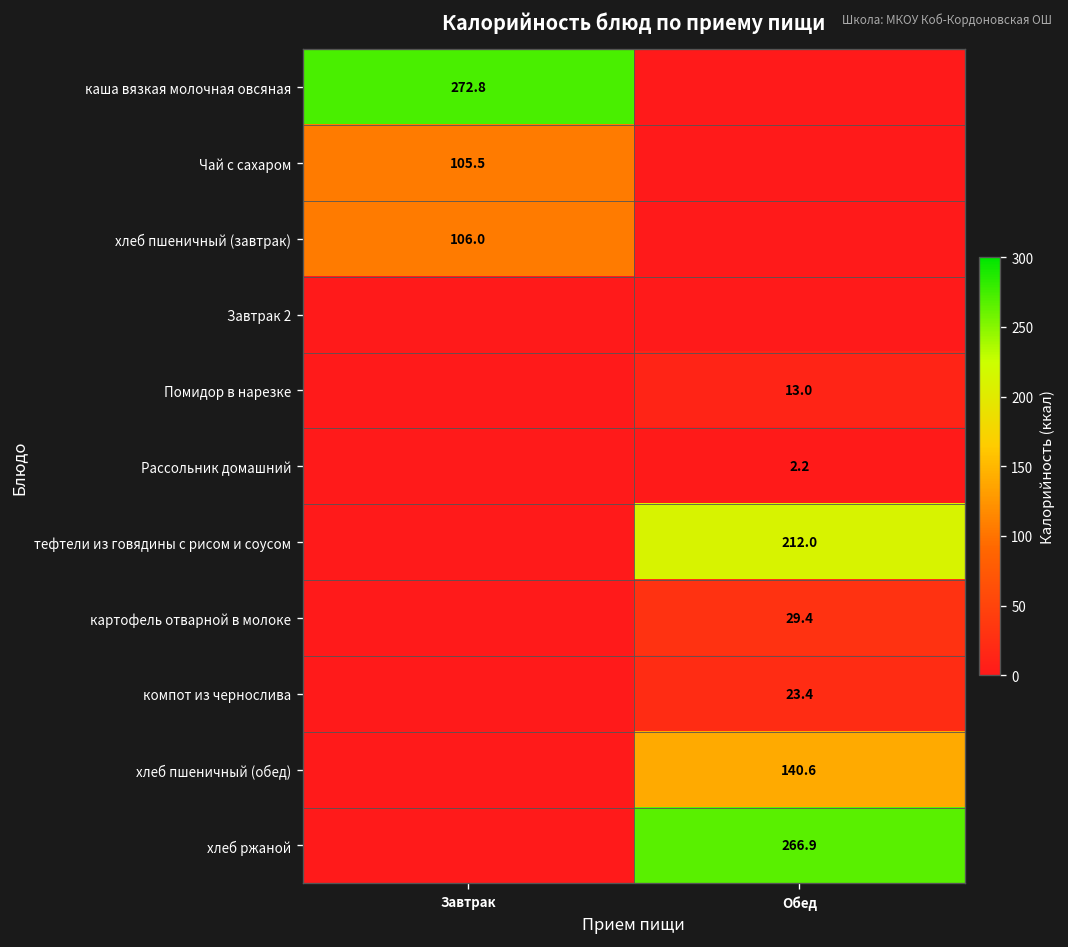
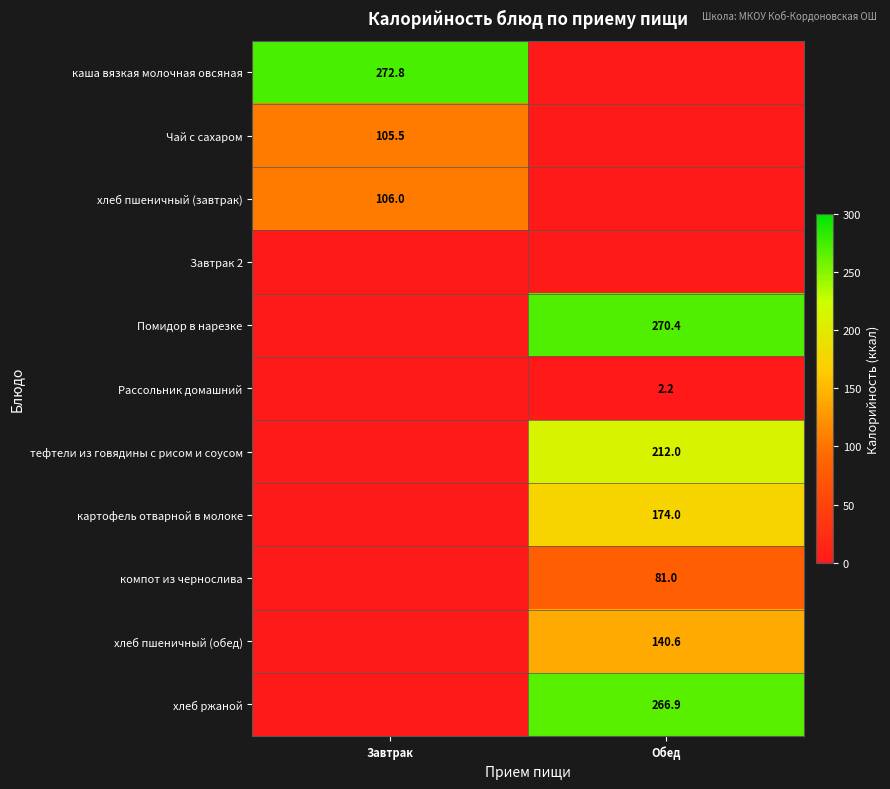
Помидор в нарезке, Обед: 13.0 -> 270.4
картофель отварной в молоке, Обед: 29.4 -> 174.0
компот из чернослива, Обед: 23.4 -> 81.0
